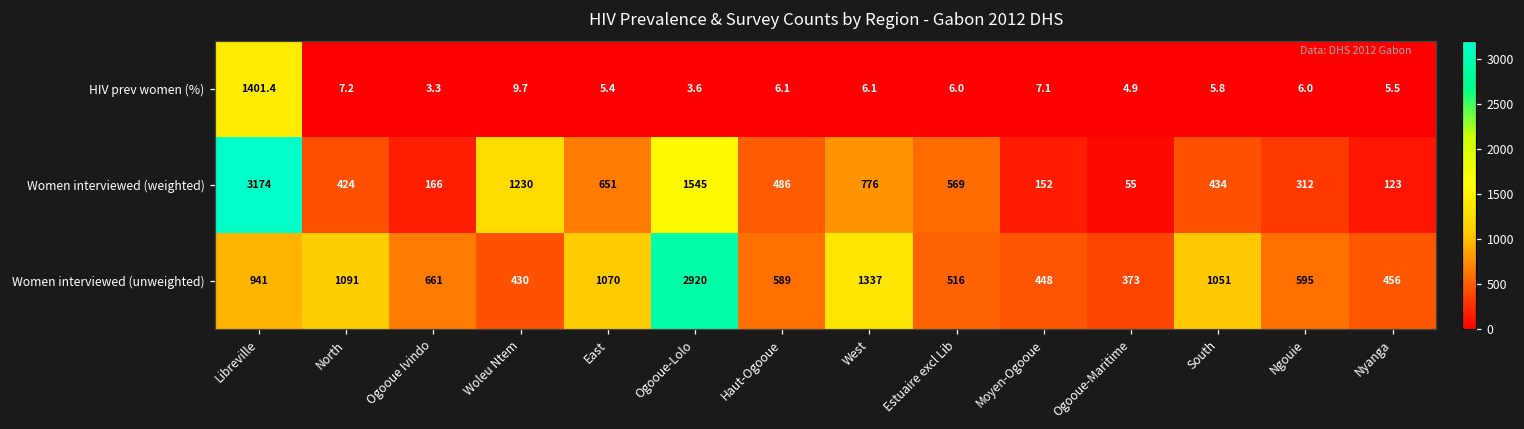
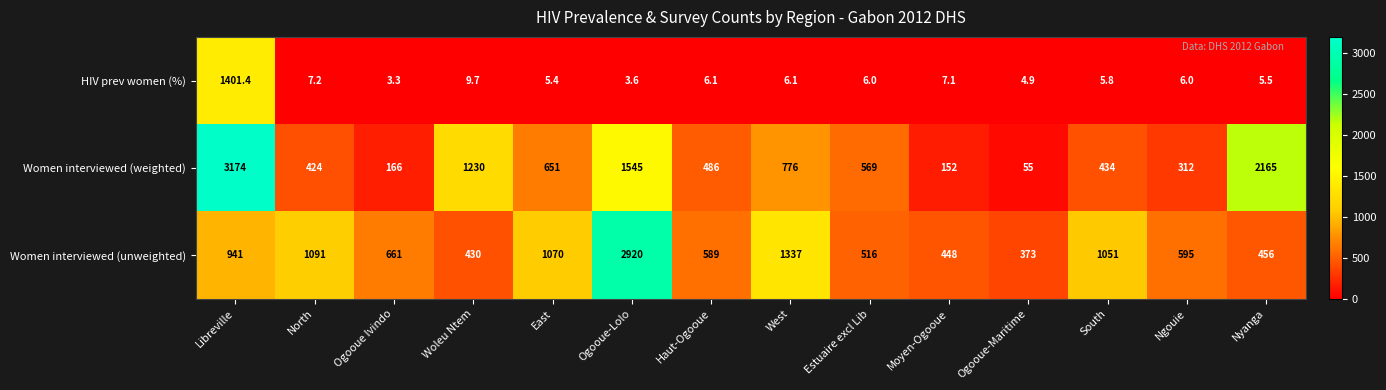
Women interviewed (weighted), Nyanga: 123 -> 2165
